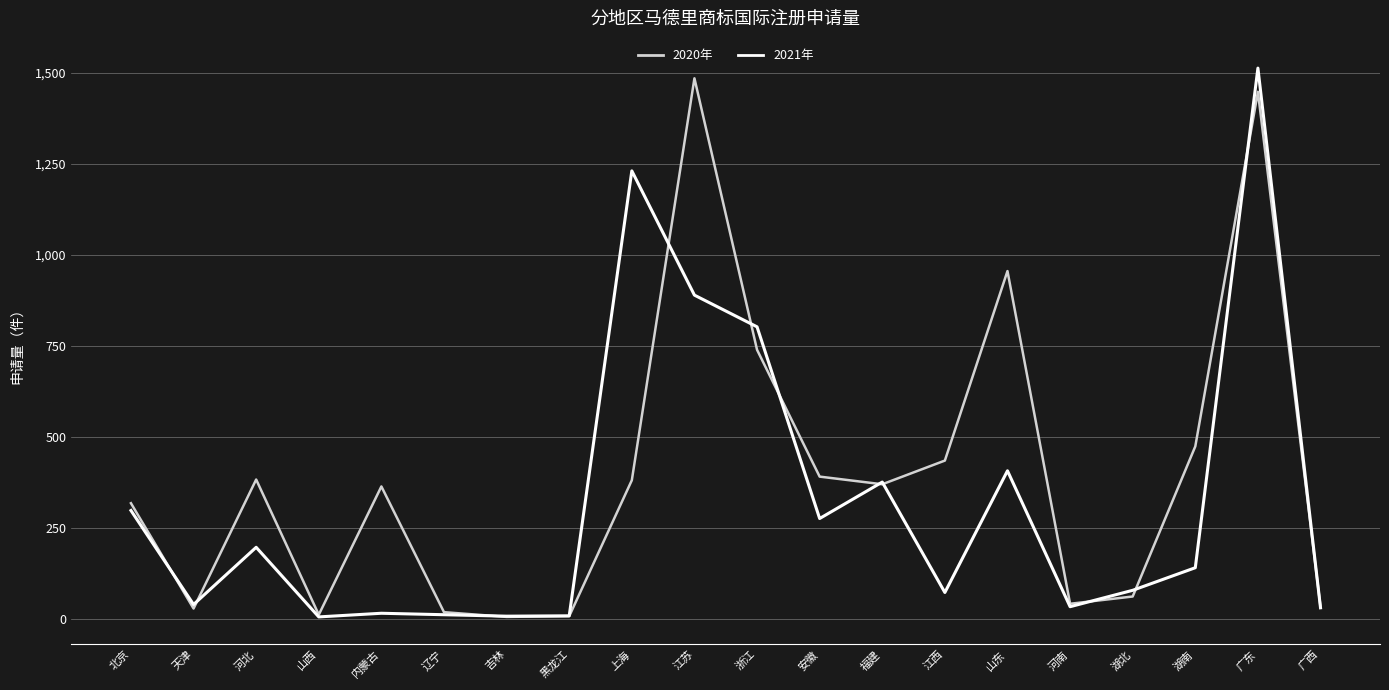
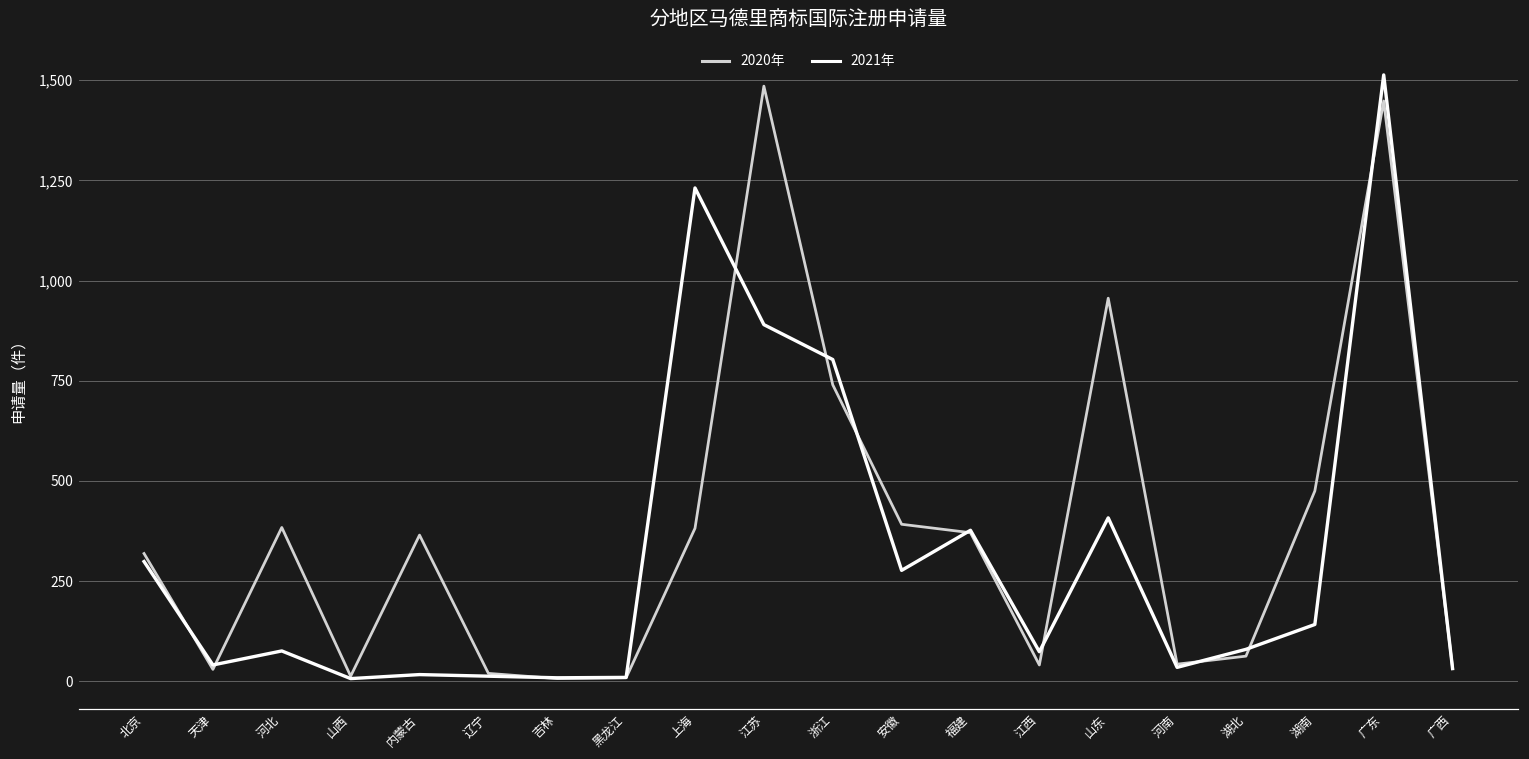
2021年, 河北: 200 -> 80
2020年, 江西: 440 -> 40
